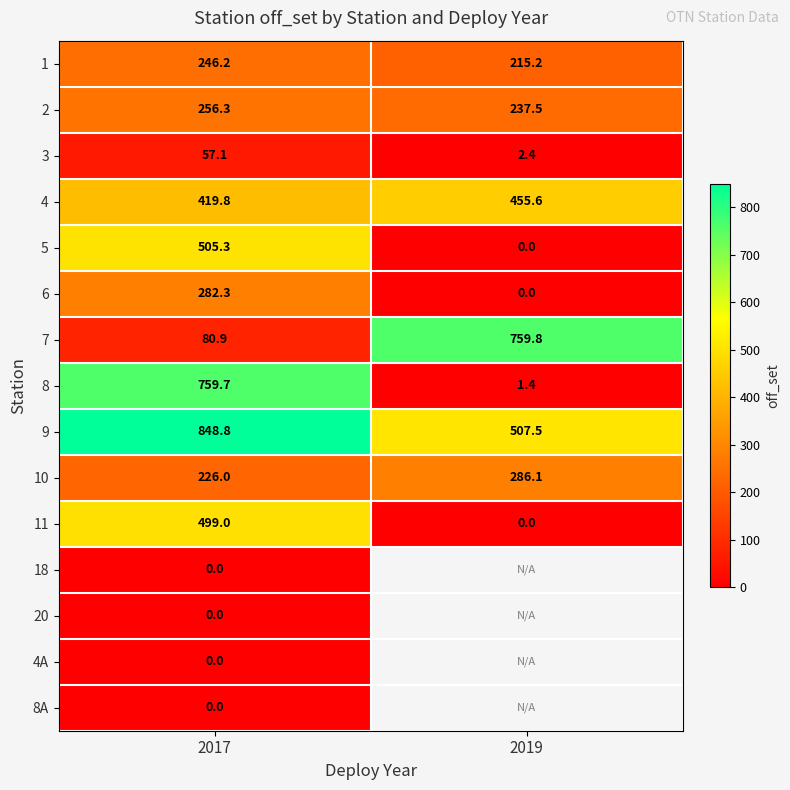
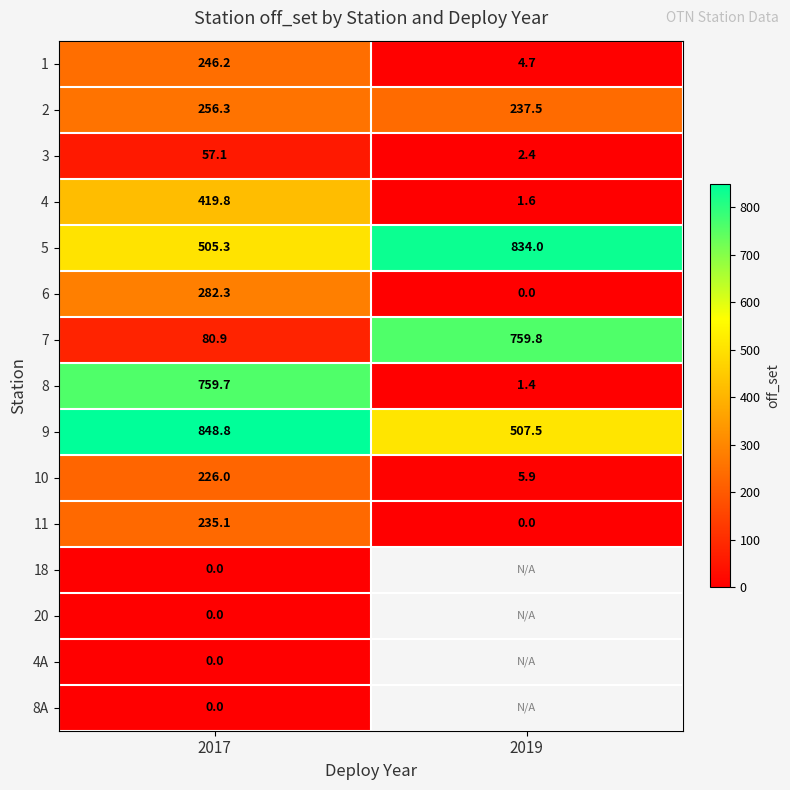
1, 2019: 215.2 -> 4.7
4, 2019: 455.6 -> 1.6
5, 2019: 0.0 -> 834.0
10, 2019: 286.1 -> 5.9
11, 2017: 499.0 -> 235.1
